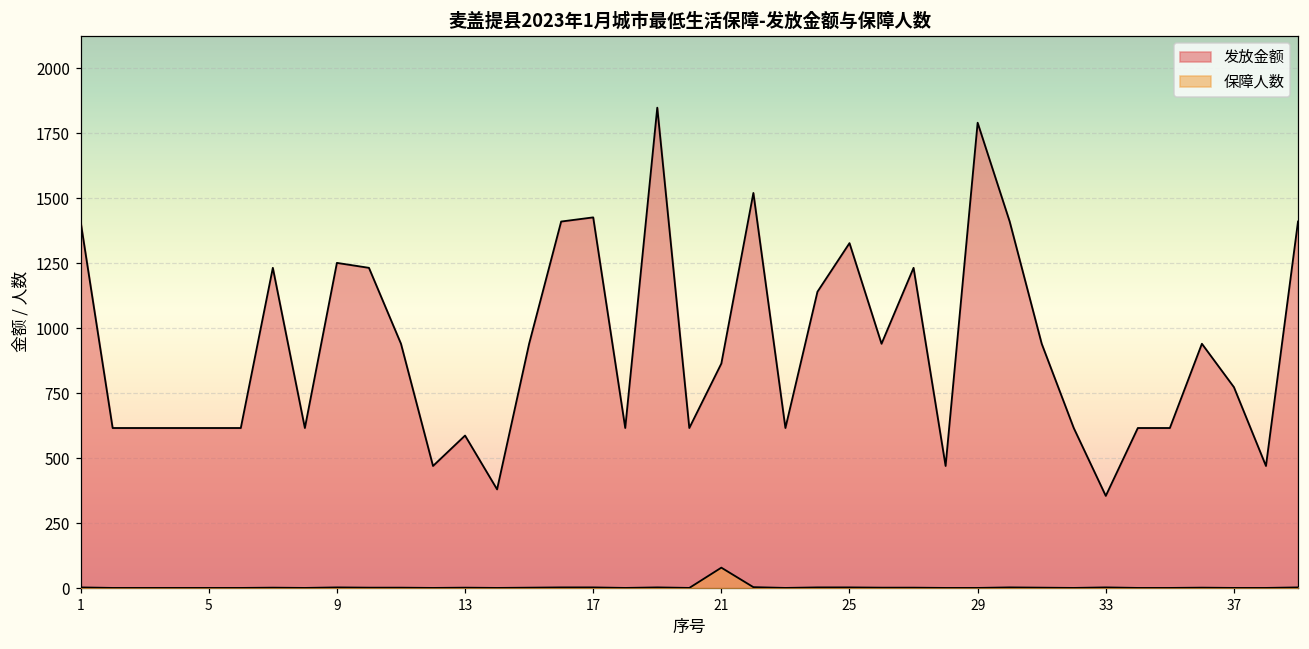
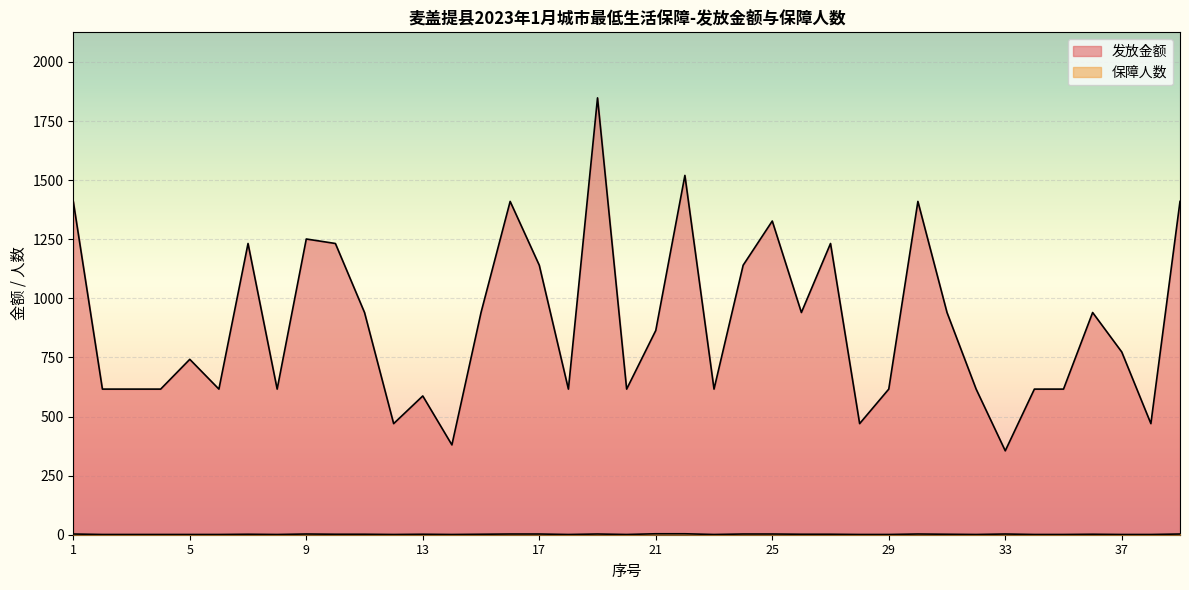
发放金额, 5: 620 -> 740
发放金额, 17: 1430 -> 1140
保障人数, 21: 80 -> 0
发放金额, 29: 1790 -> 620
